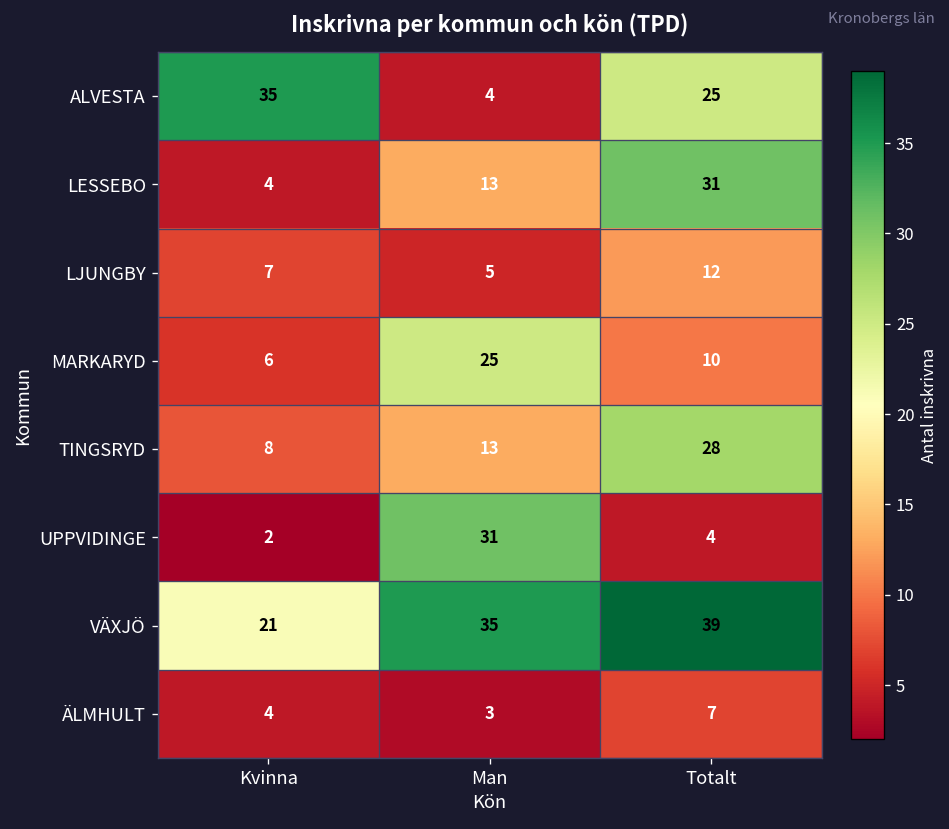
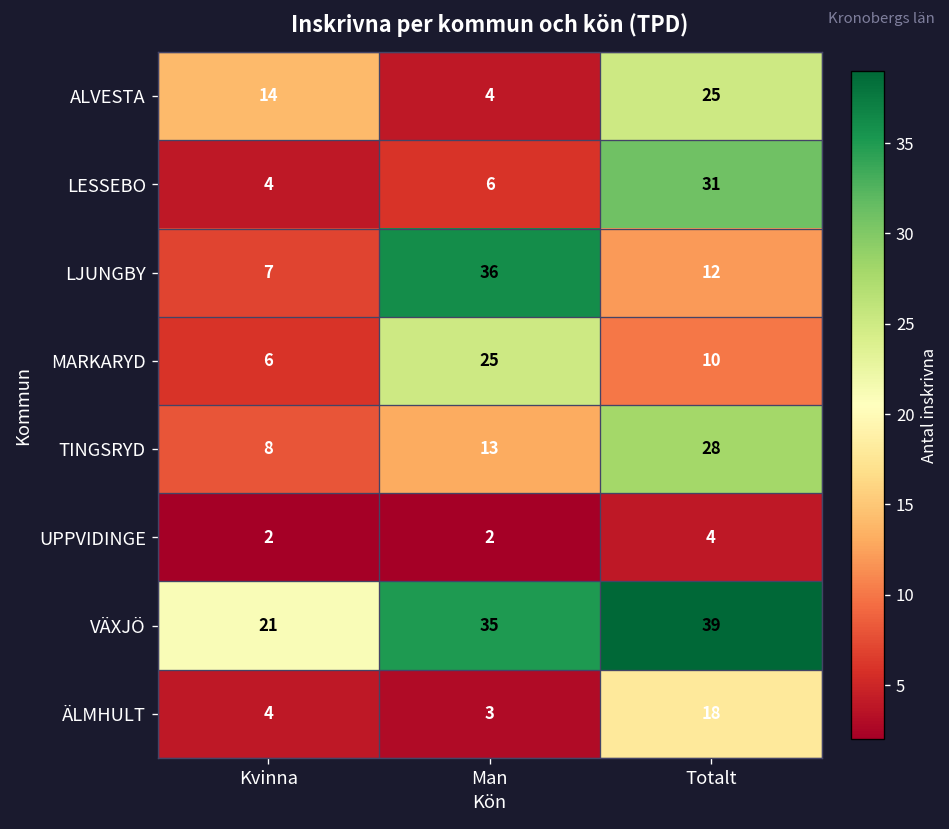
ALVESTA, Kvinna: 35 -> 14
LESSEBO, Man: 13 -> 6
LJUNGBY, Man: 5 -> 36
UPPVIDINGE, Man: 31 -> 2
ÄLMHULT, Totalt: 7 -> 18
